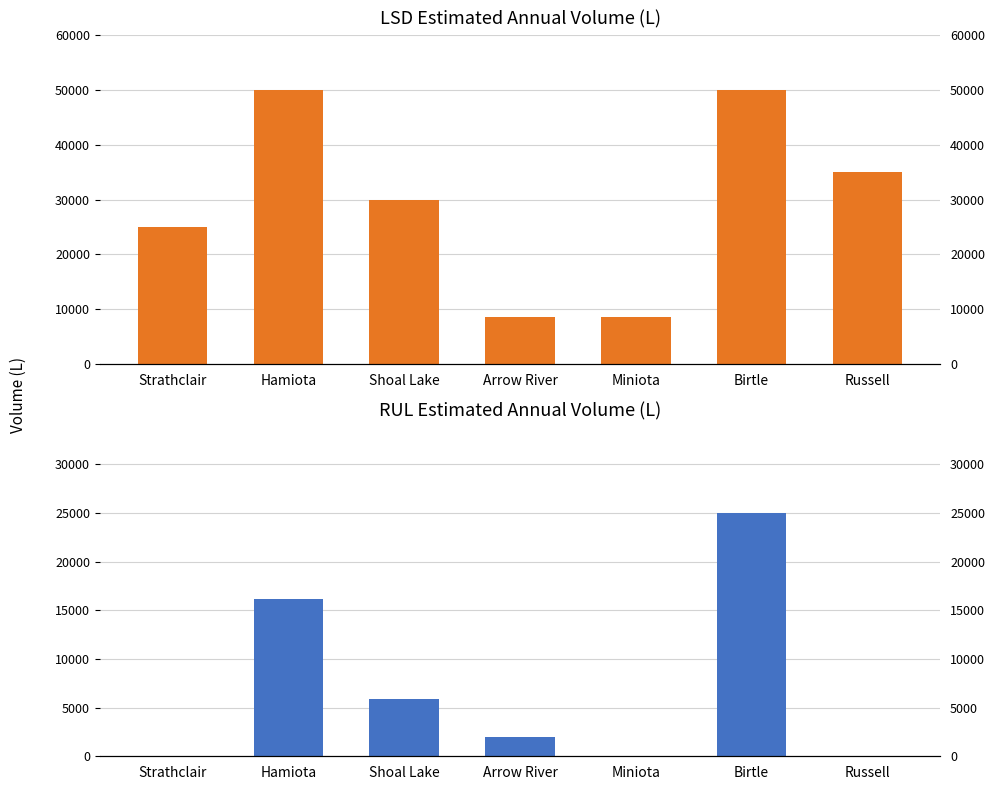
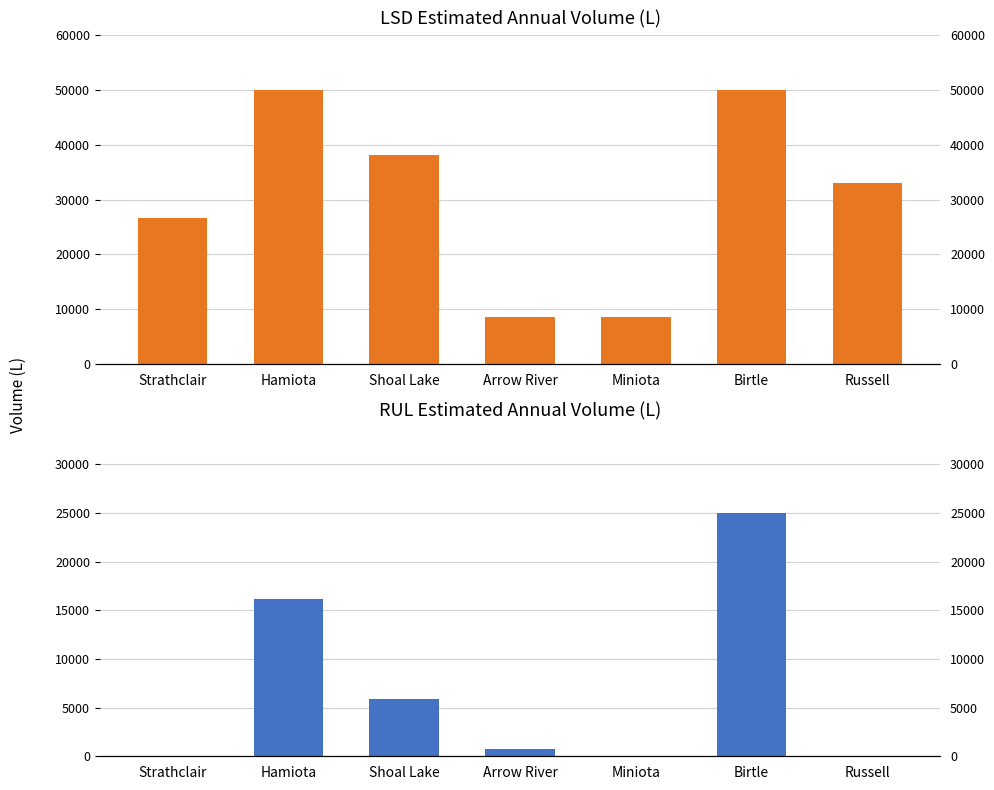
LSD Estimated Annual Volume (L), Strathclair: 25000 -> 27000
LSD Estimated Annual Volume (L), Shoal Lake: 30000 -> 38000
LSD Estimated Annual Volume (L), Russell: 35000 -> 33000
RUL Estimated Annual Volume (L), Arrow River: 2000 -> 1000
